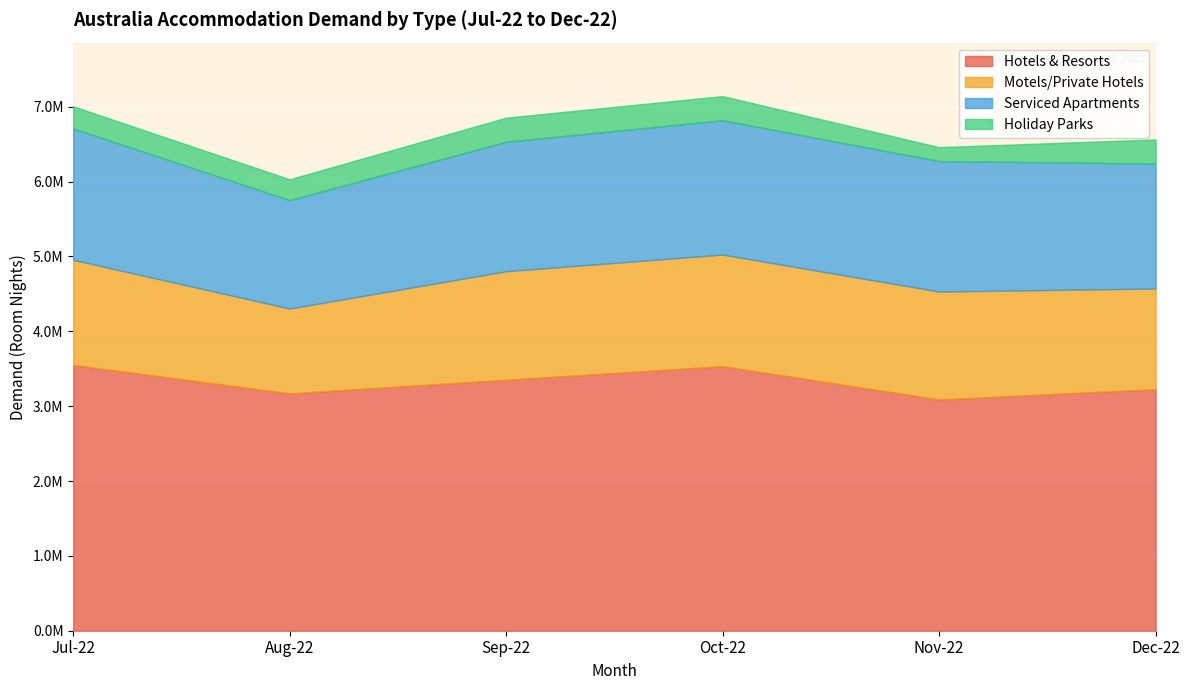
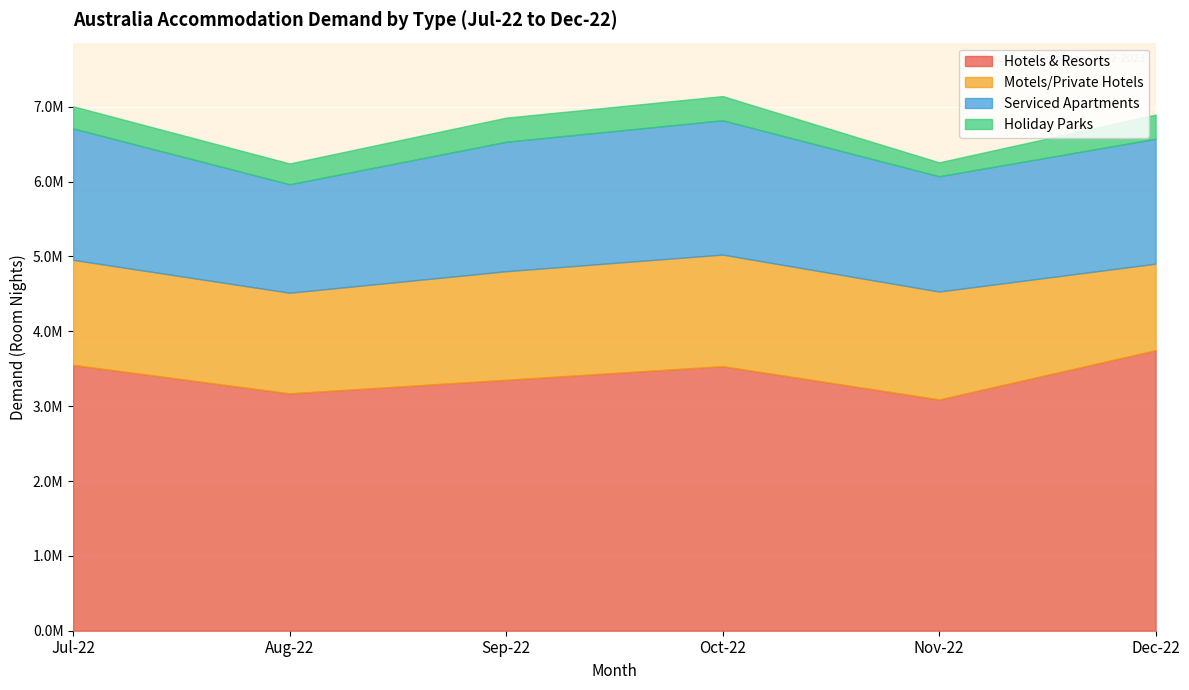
Motels/Private Hotels, Aug-22: 1100000 -> 1300000
Serviced Apartments, Nov-22: 1700000 -> 1500000
Hotels & Resorts, Dec-22: 3200000 -> 3700000
Motels/Private Hotels, Dec-22: 1300000 -> 1200000
